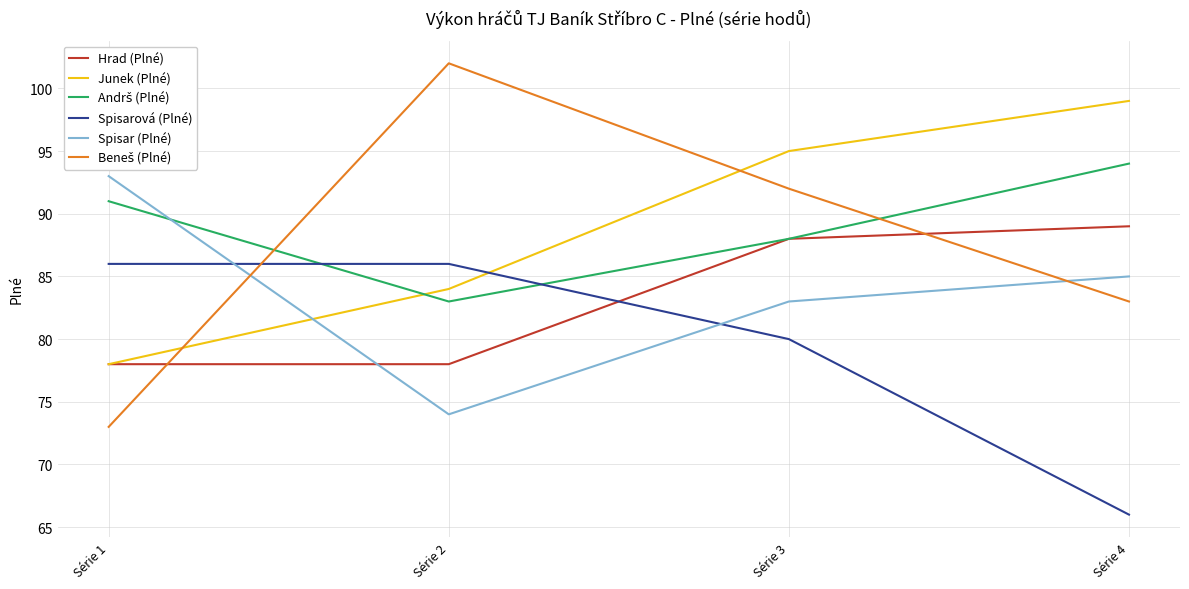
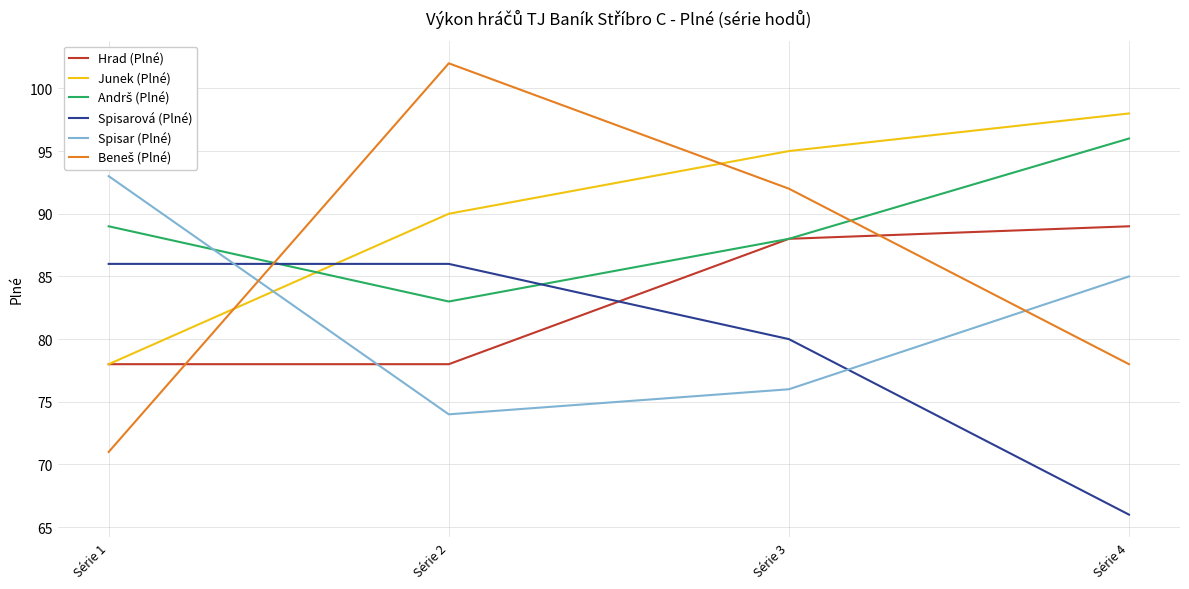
Andrš (Plné), Série 1: 91 -> 89
Beneš (Plné), Série 1: 73 -> 71
Junek (Plné), Série 2: 84 -> 90
Spisar (Plné), Série 3: 83 -> 76
Junek (Plné), Série 4: 99 -> 98
Andrš (Plné), Série 4: 94 -> 96
Beneš (Plné), Série 4: 83 -> 78
